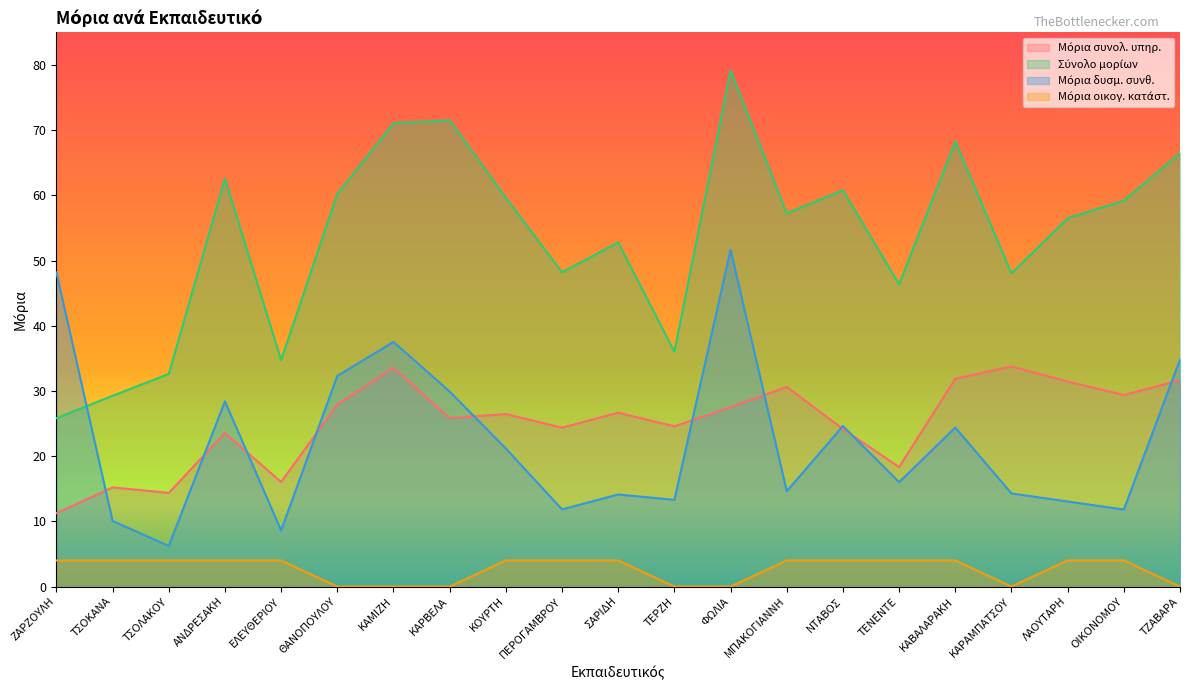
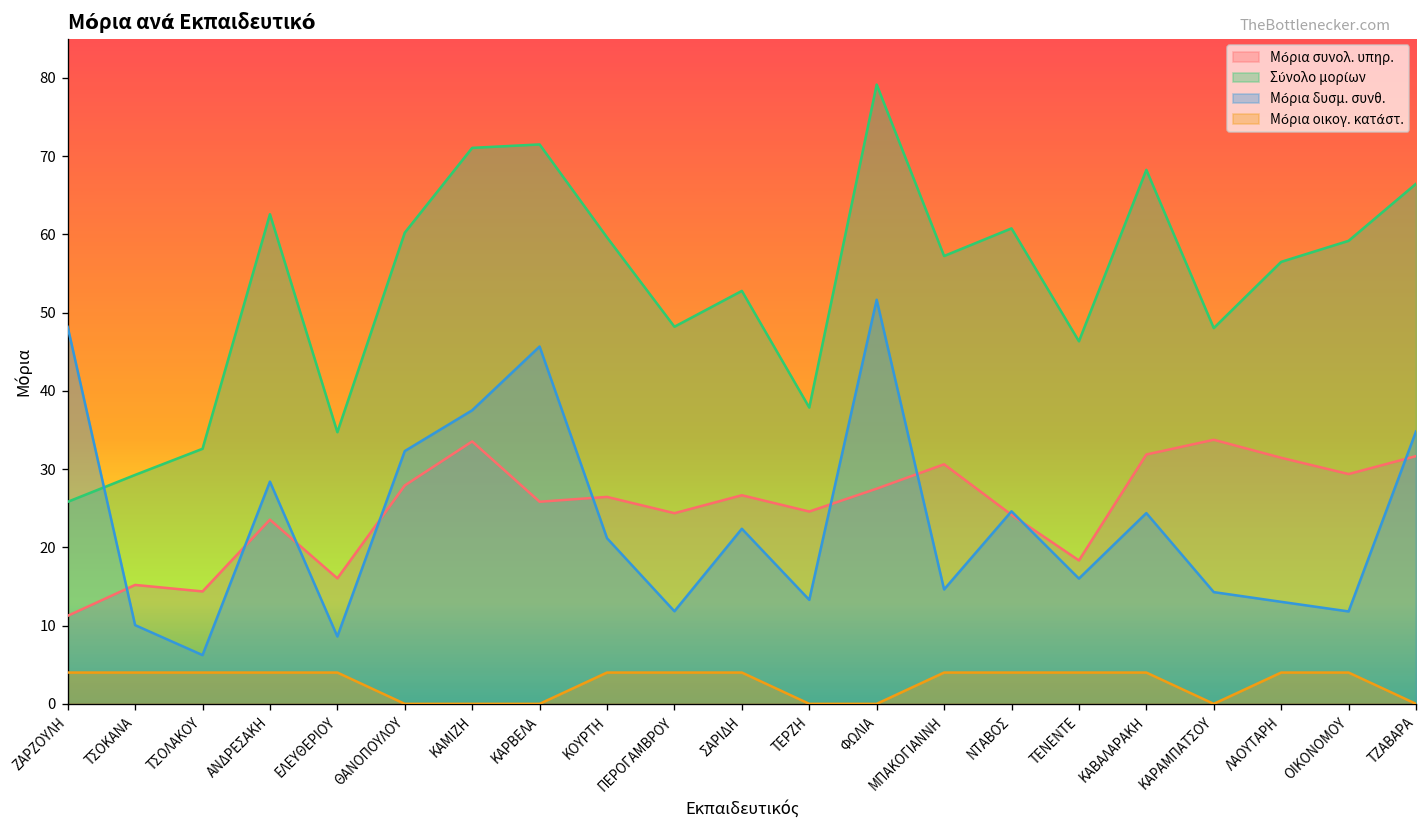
Μόρια δυσμ. συνθ., ΚΑΡΒΕΛΑ: 30 -> 46
Μόρια δυσμ. συνθ., ΣΑΡΙΔΗ: 14 -> 22
Σύνολο μορίων, ΤΕΡΖΗ: 36 -> 38
